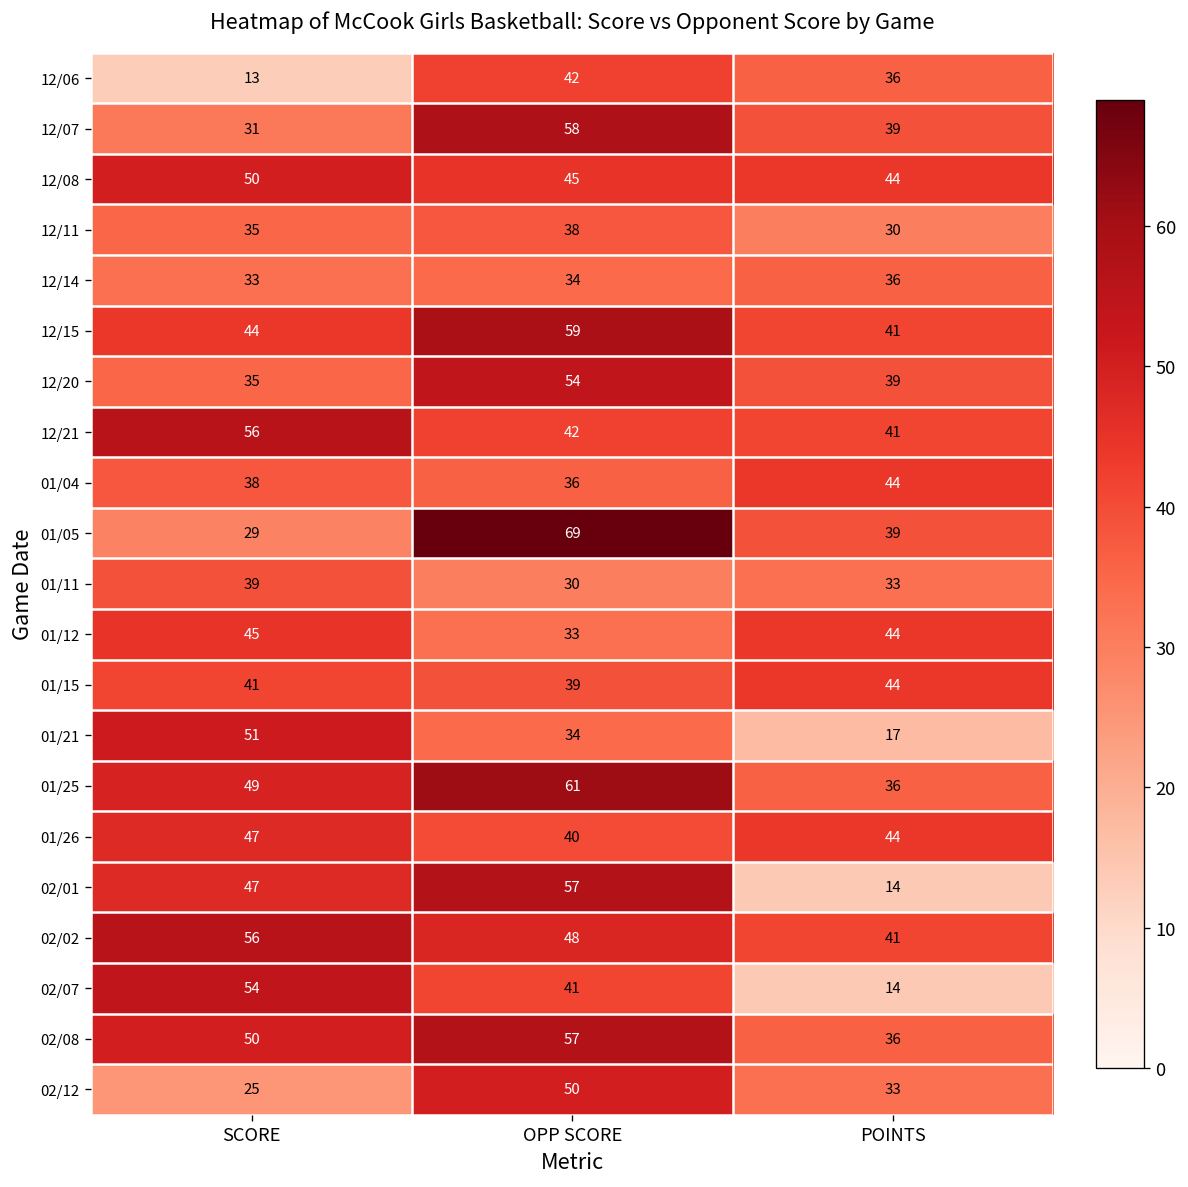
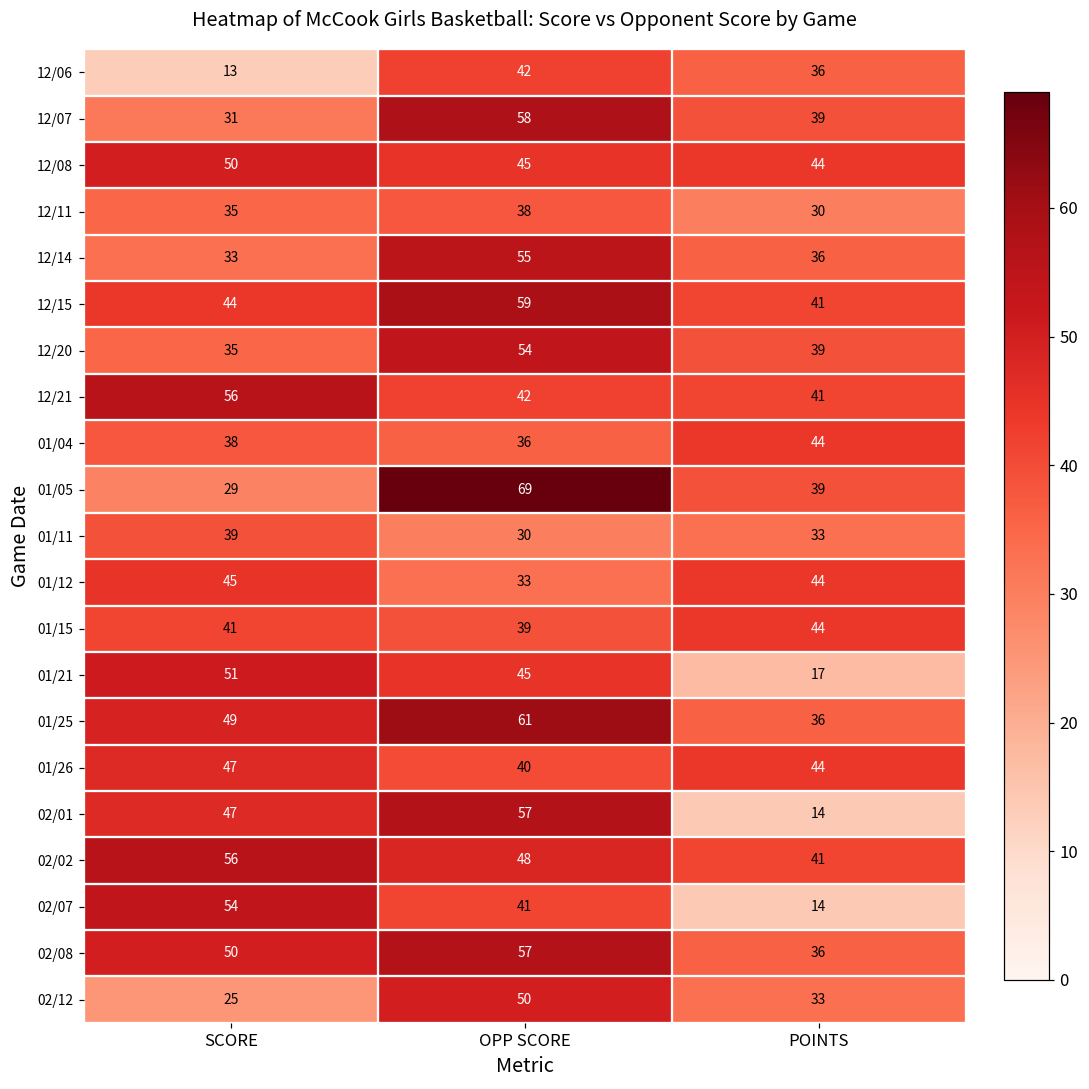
12/14, OPP SCORE: 34 -> 55
01/21, OPP SCORE: 34 -> 45
